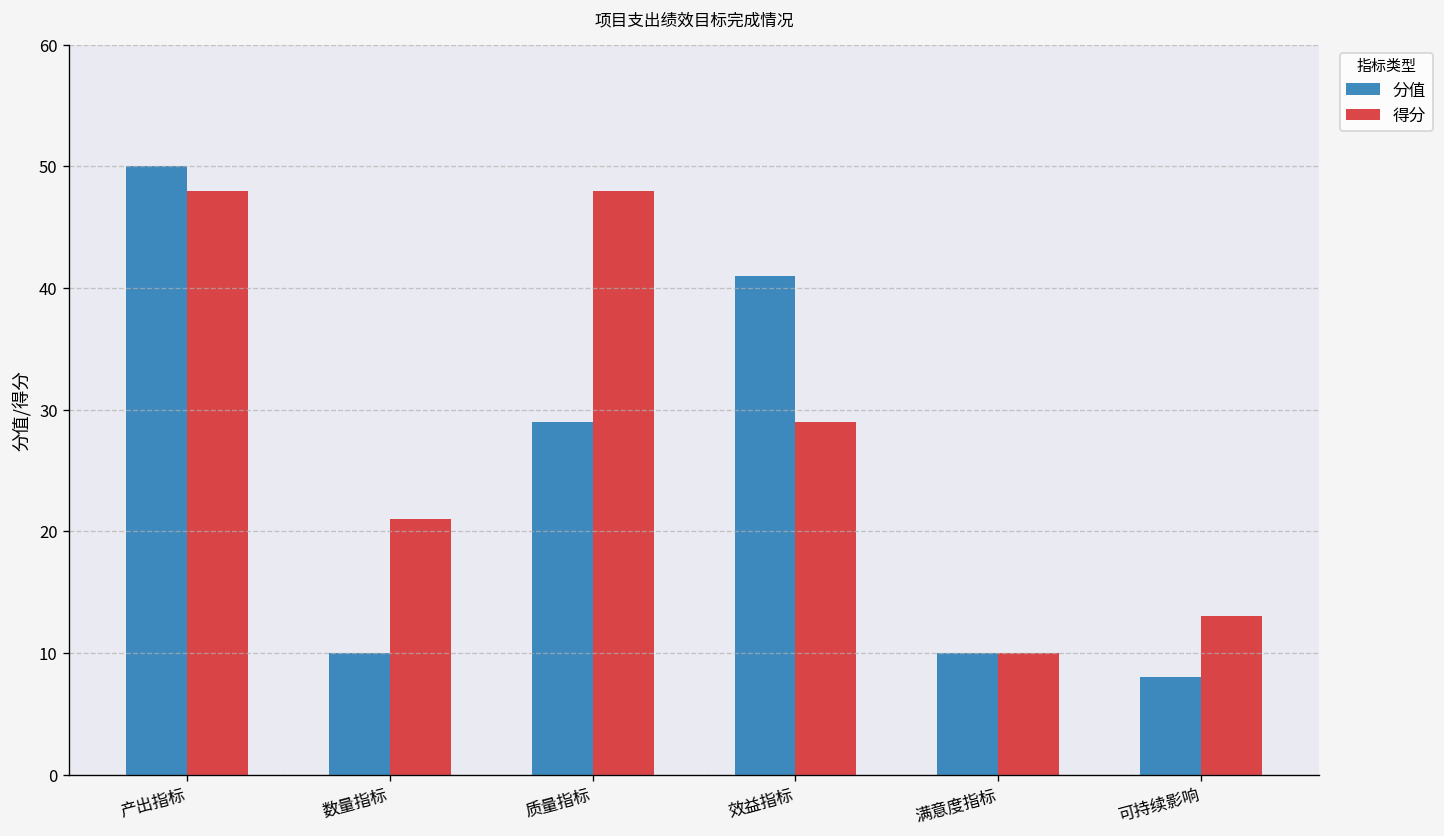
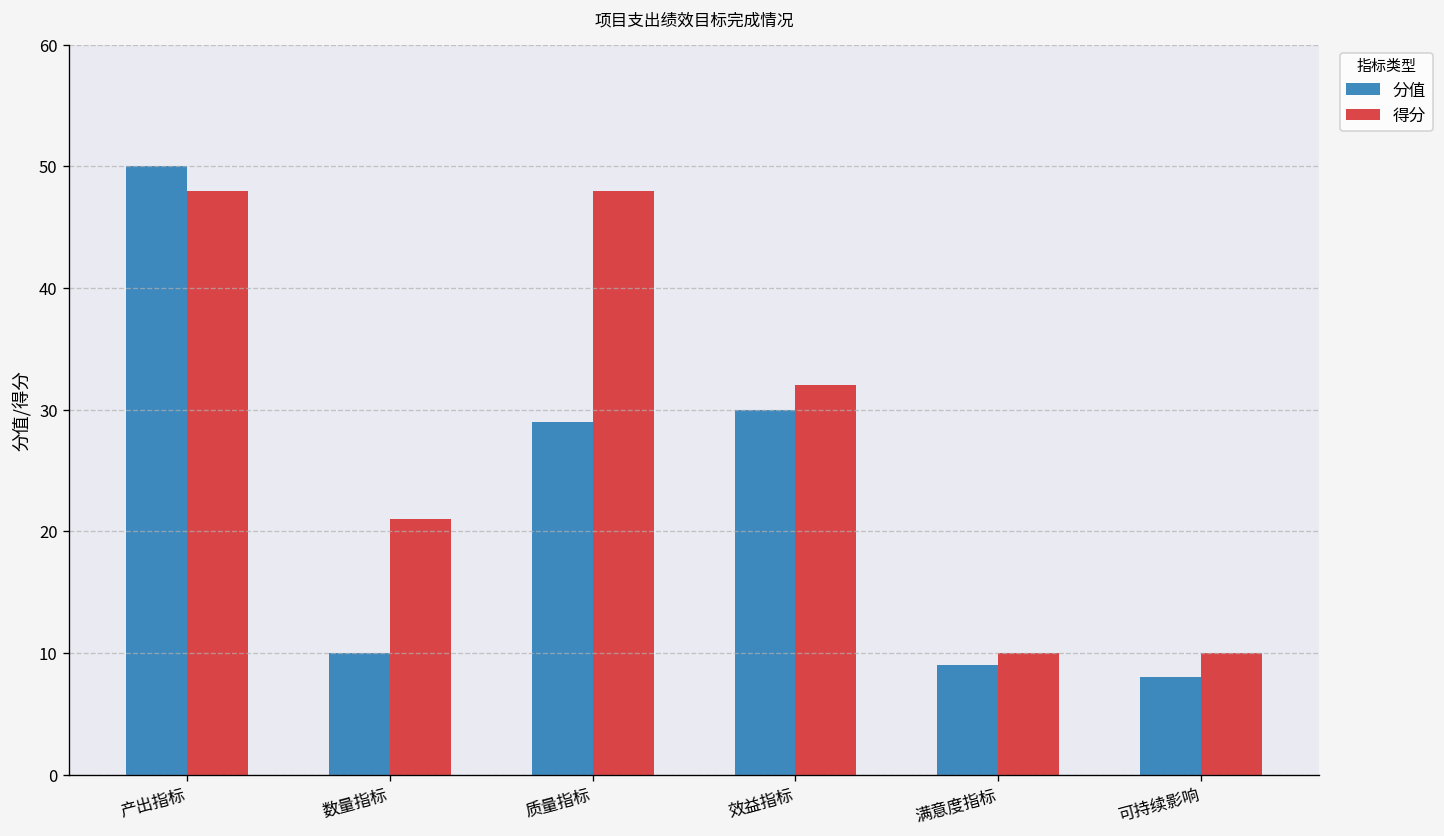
分值, 效益指标: 41 -> 30
得分, 效益指标: 29 -> 32
分值, 满意度指标: 10 -> 9
得分, 可持续影响: 13 -> 10
